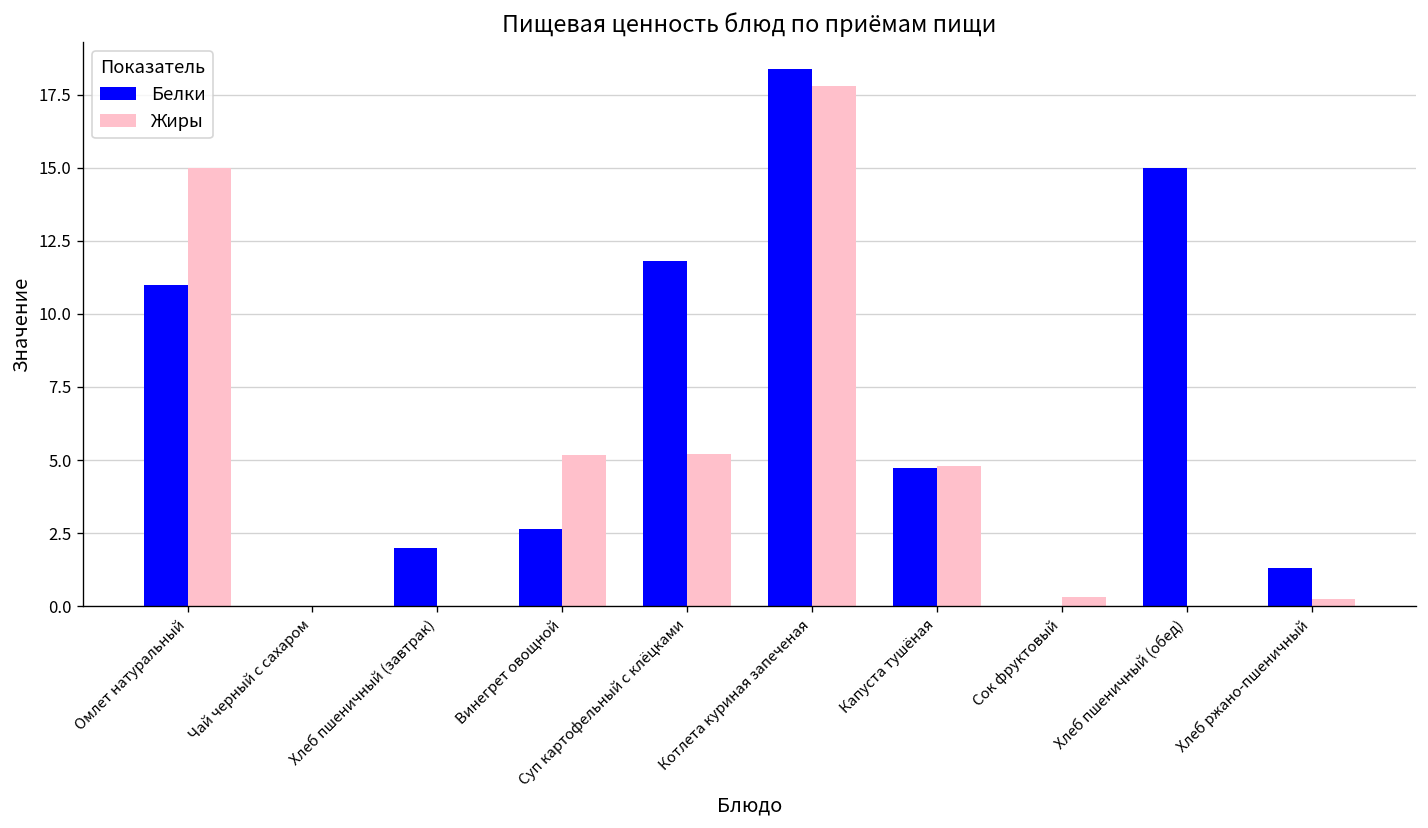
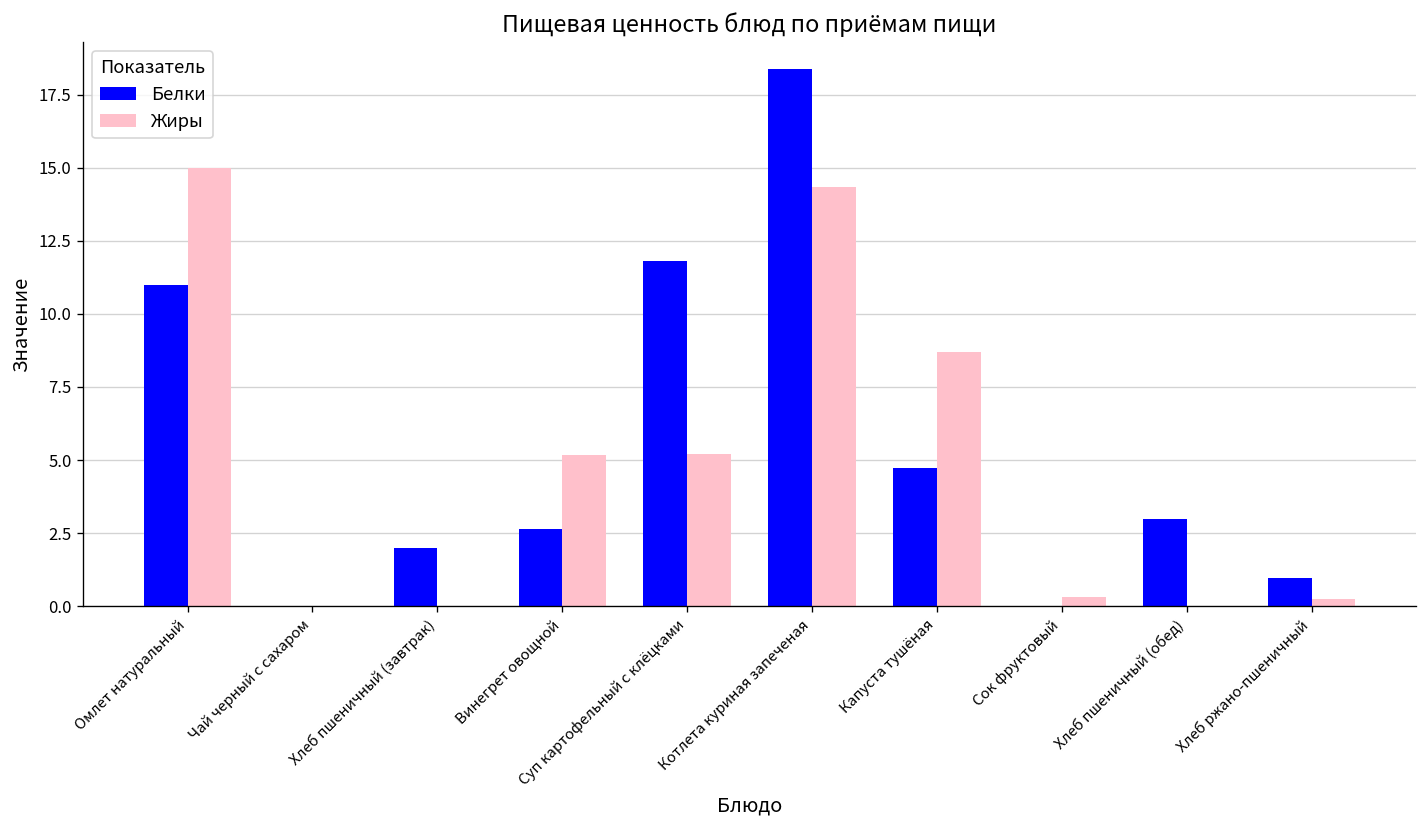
Жиры, Котлета куриная запеченая: 17.8 -> 14.3
Жиры, Капуста тушёная: 4.8 -> 8.7
Белки, Хлеб пшеничный (обед): 15 -> 3
Белки, Хлеб ржано-пшеничный: 1.3 -> 1.0
